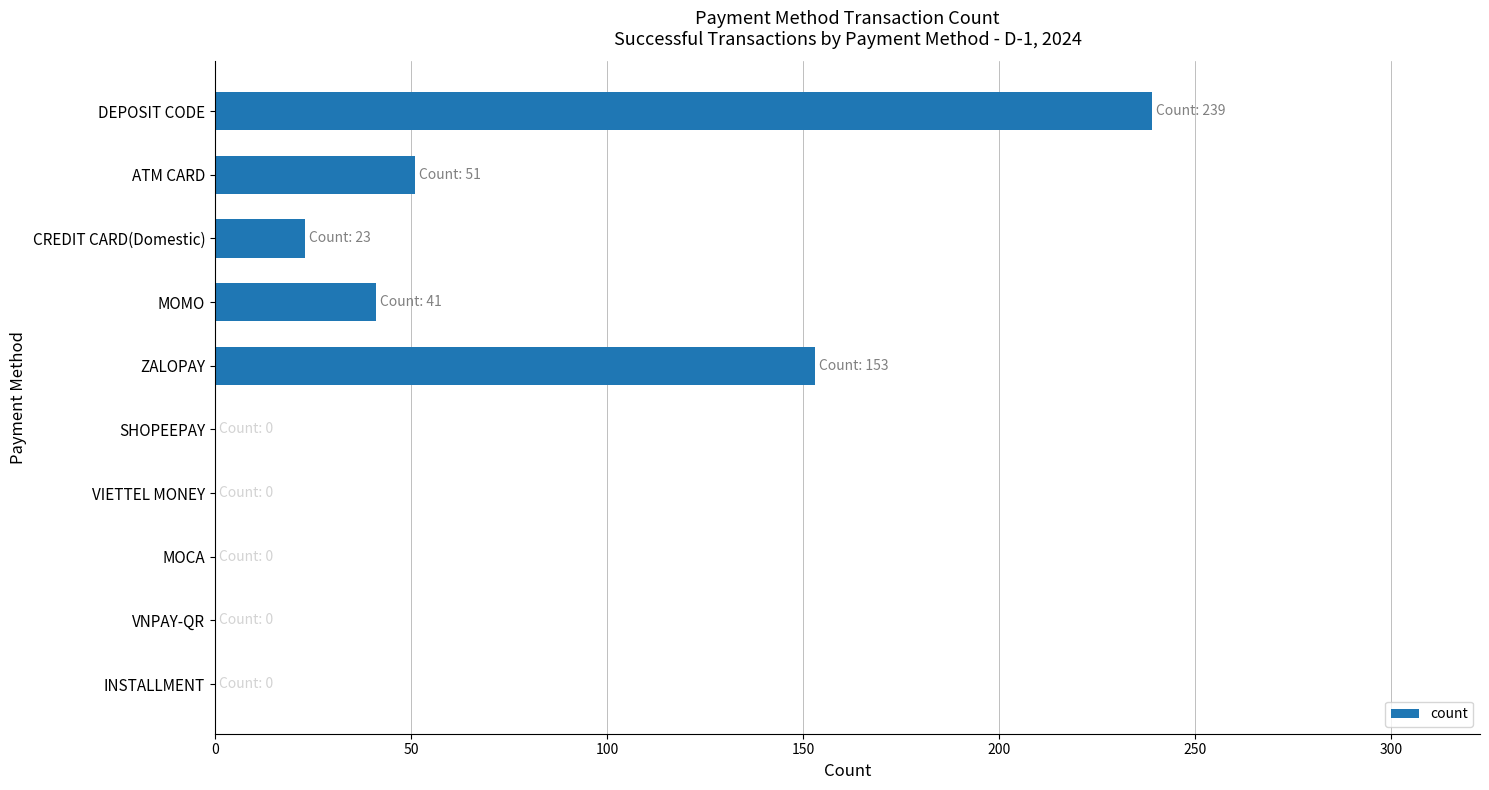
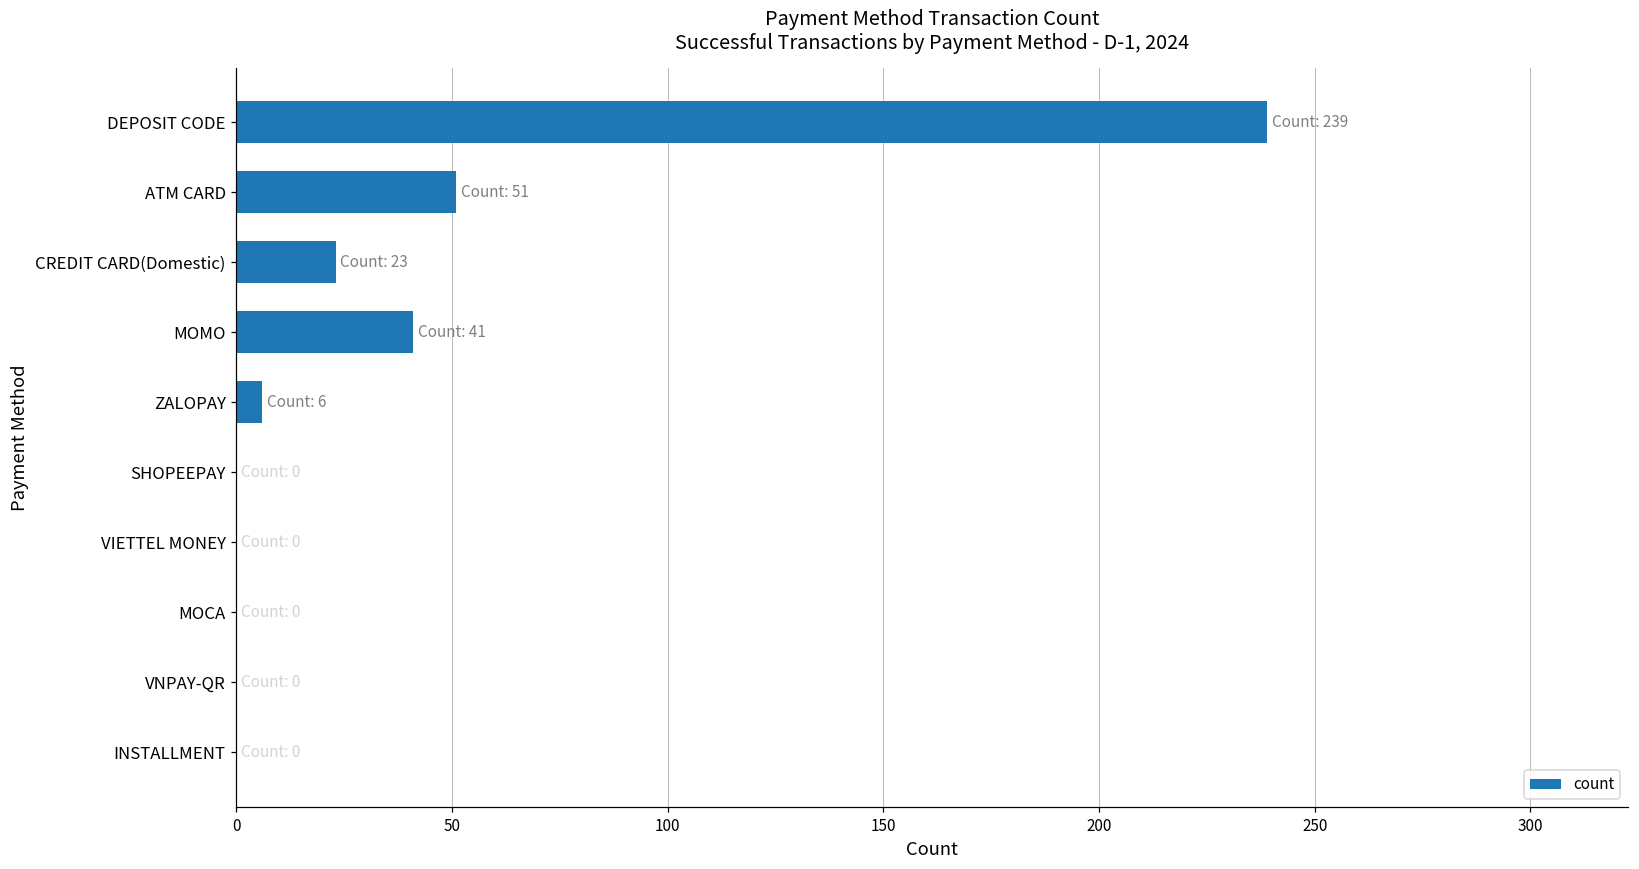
ZALOPAY: 153 -> 6
